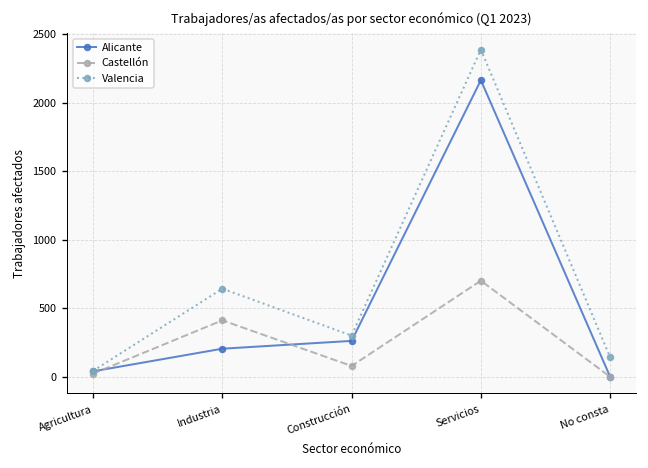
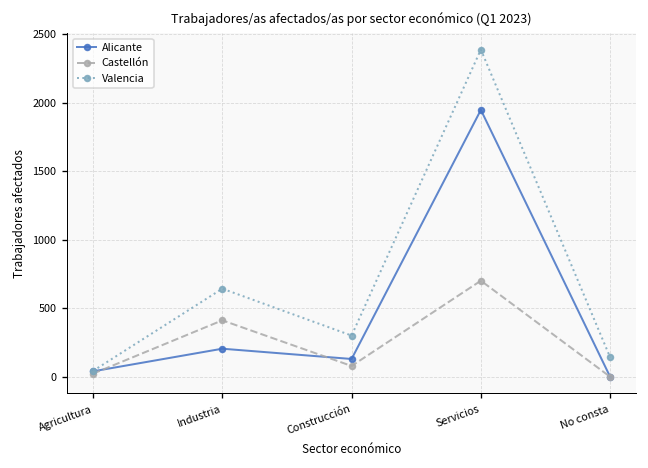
Alicante, Construcción: 260 -> 130
Alicante, Servicios: 2160 -> 1950
